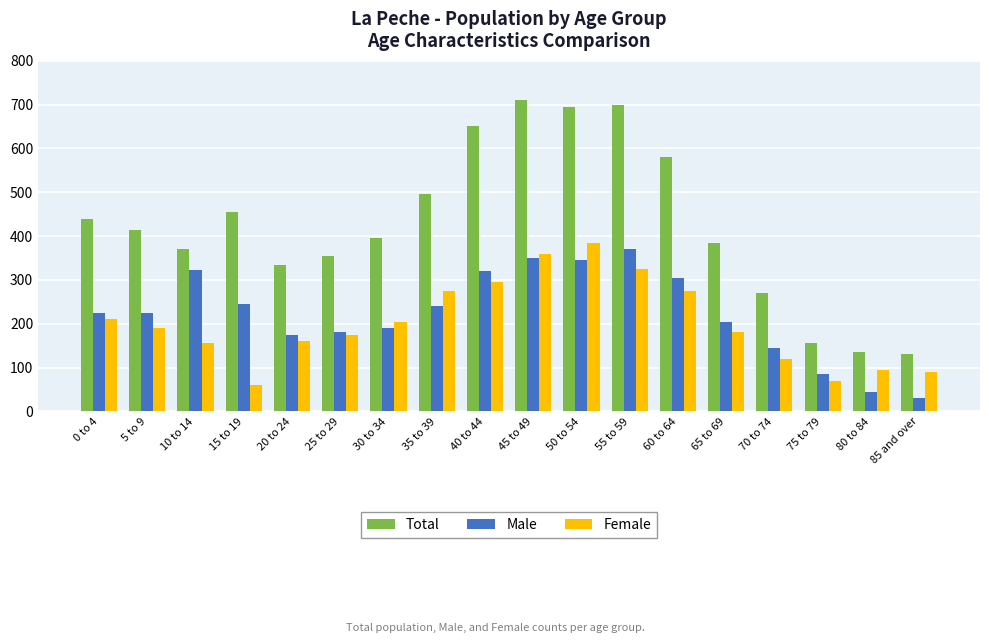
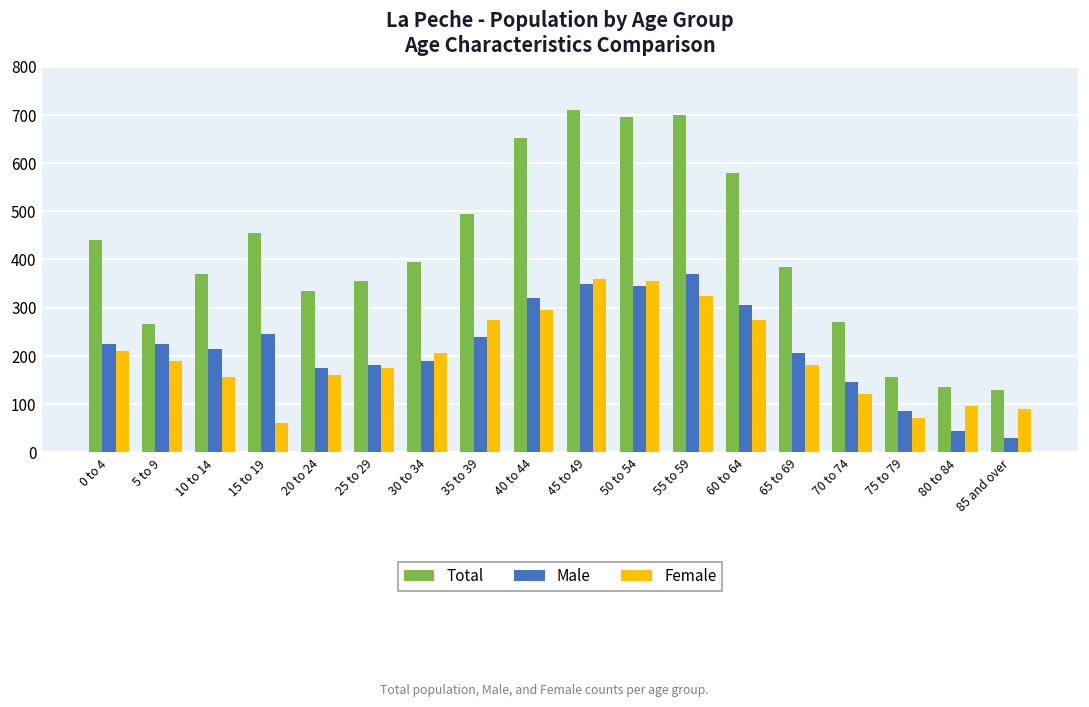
Total, 5 to 9: 420 -> 270
Male, 10 to 14: 320 -> 220
Female, 50 to 54: 380 -> 360
